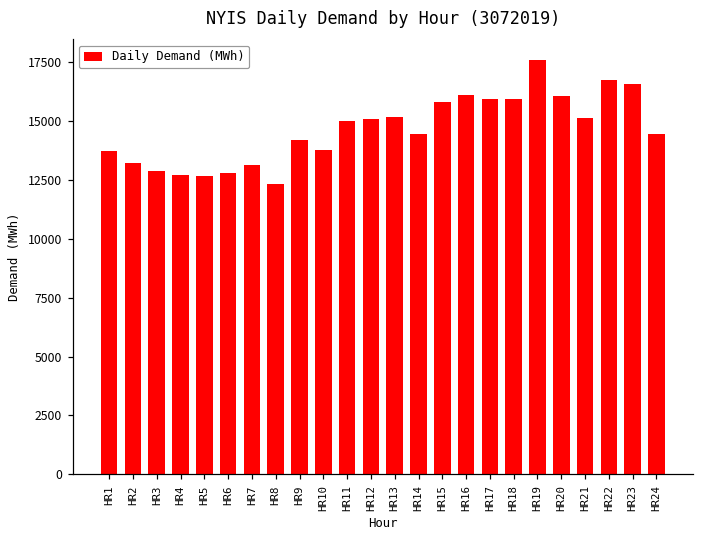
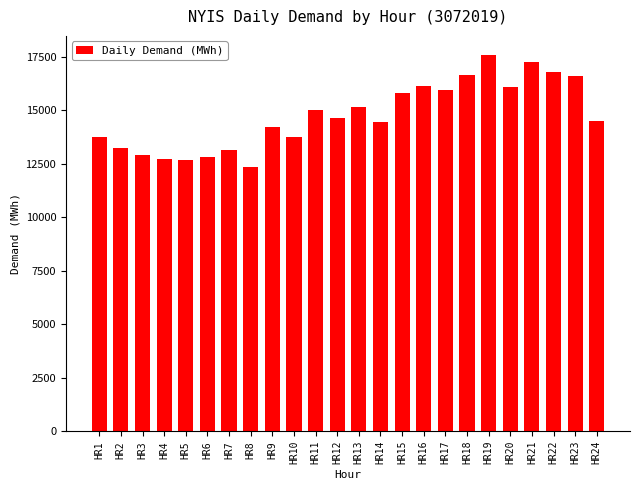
HR12: 15100 -> 14600
HR18: 15900 -> 16600
HR21: 15200 -> 17200
